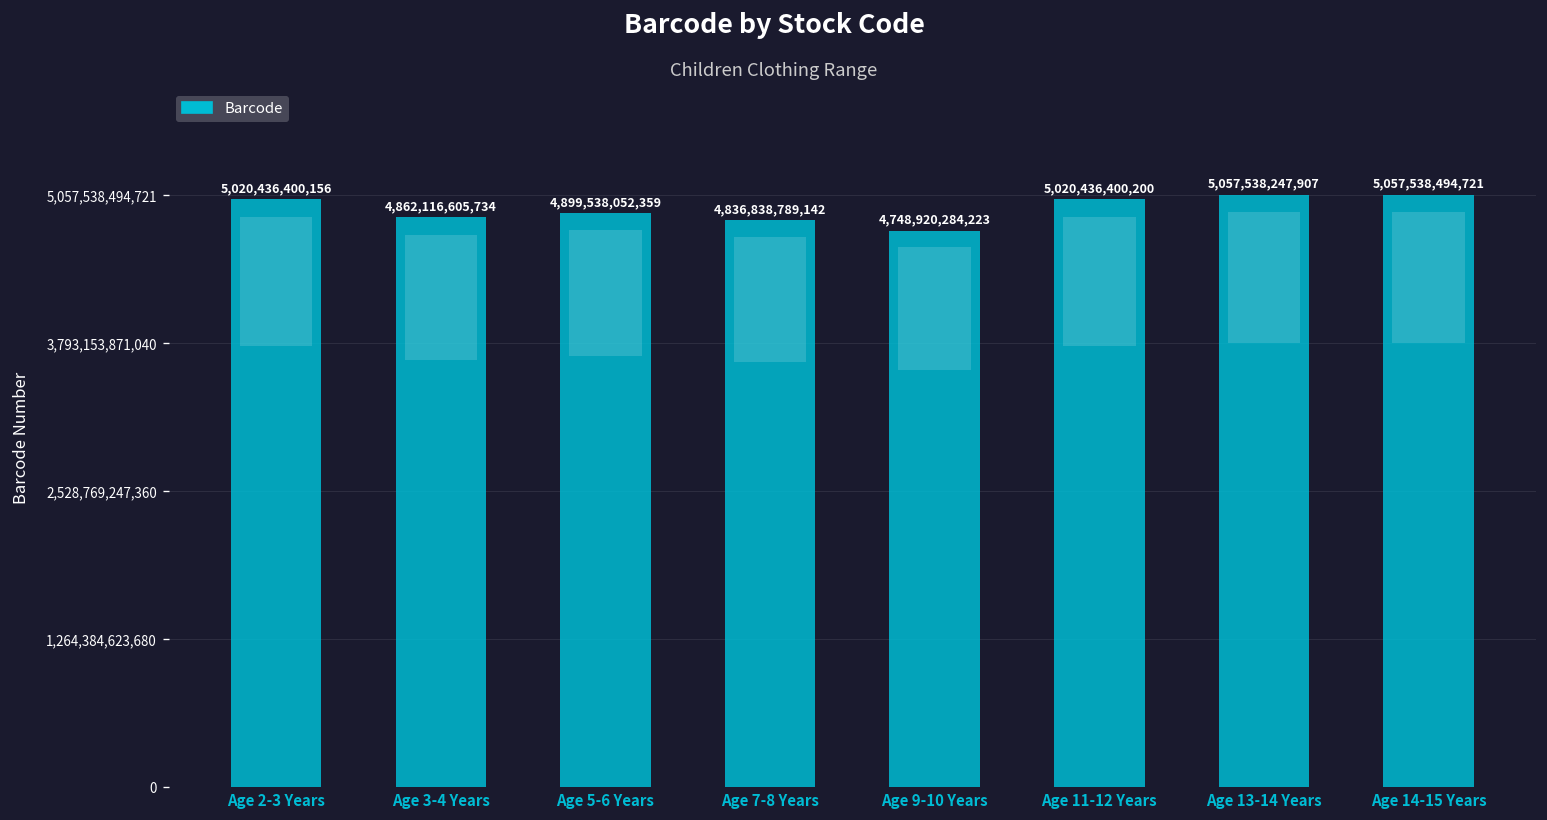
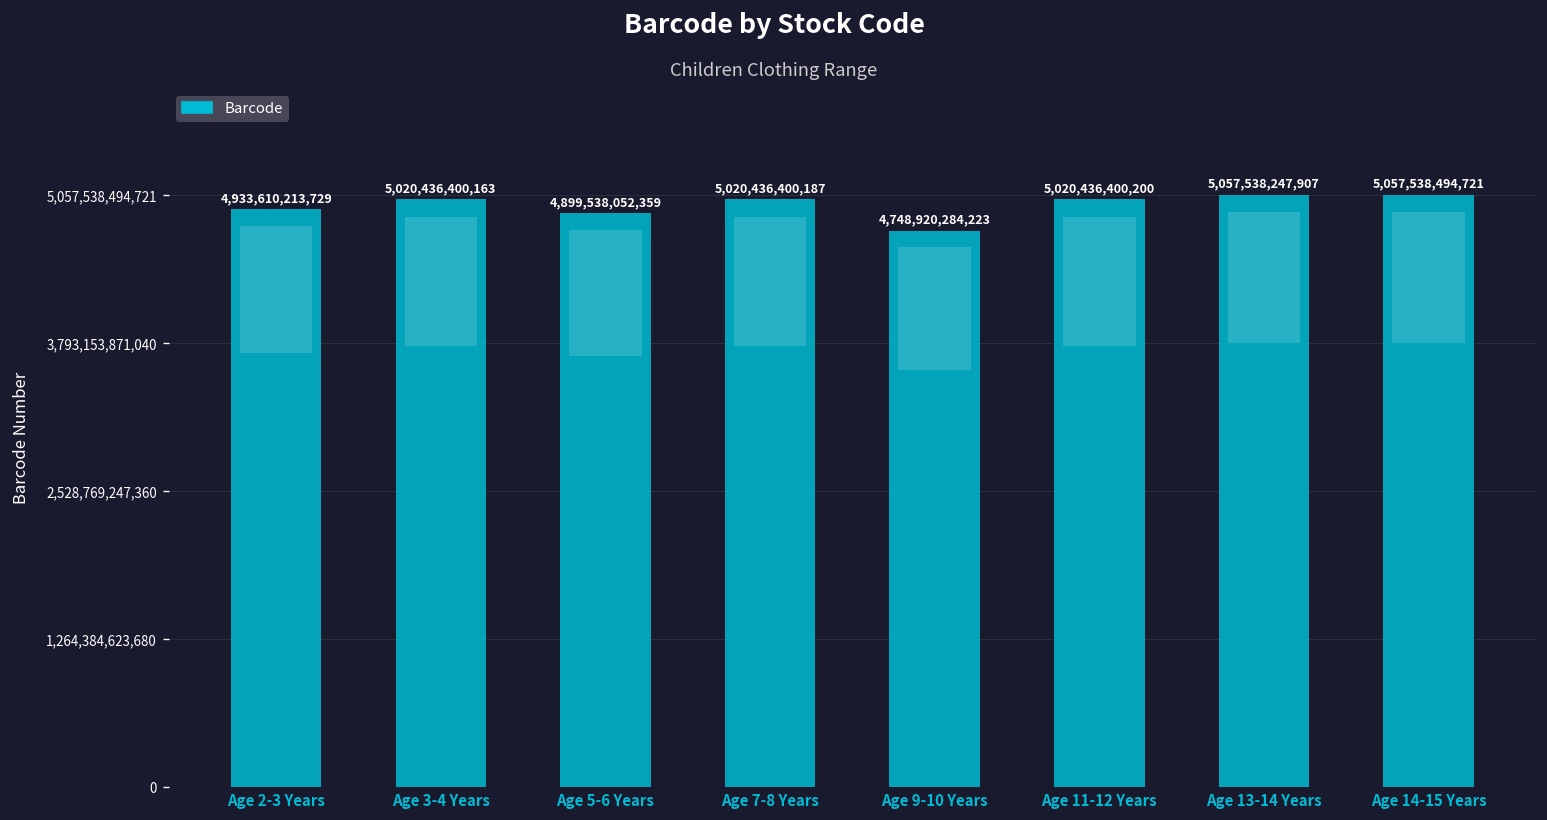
Age 2-3 Years: 5,020,436,400,156 -> 4,933,610,213,729
Age 3-4 Years: 4,862,116,605,734 -> 5,020,436,400,163
Age 7-8 Years: 4,836,838,789,142 -> 5,020,436,400,187
